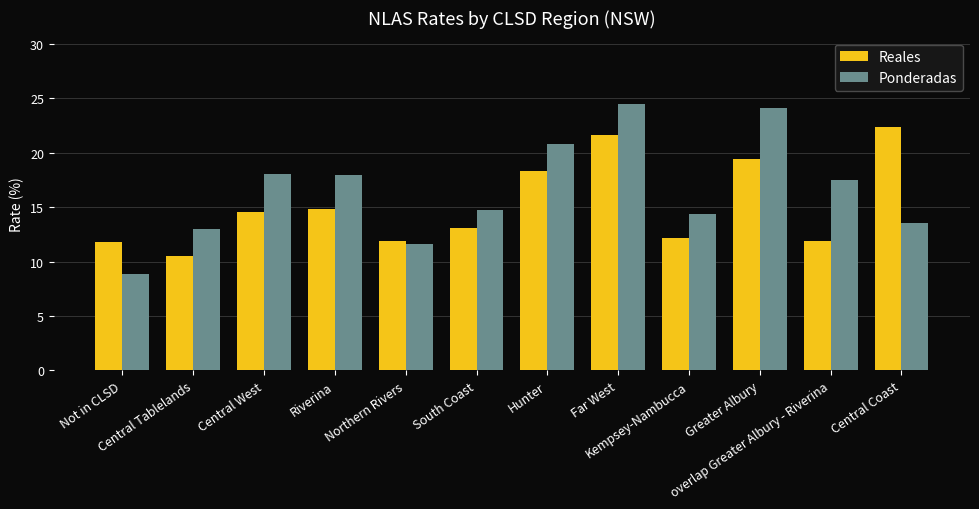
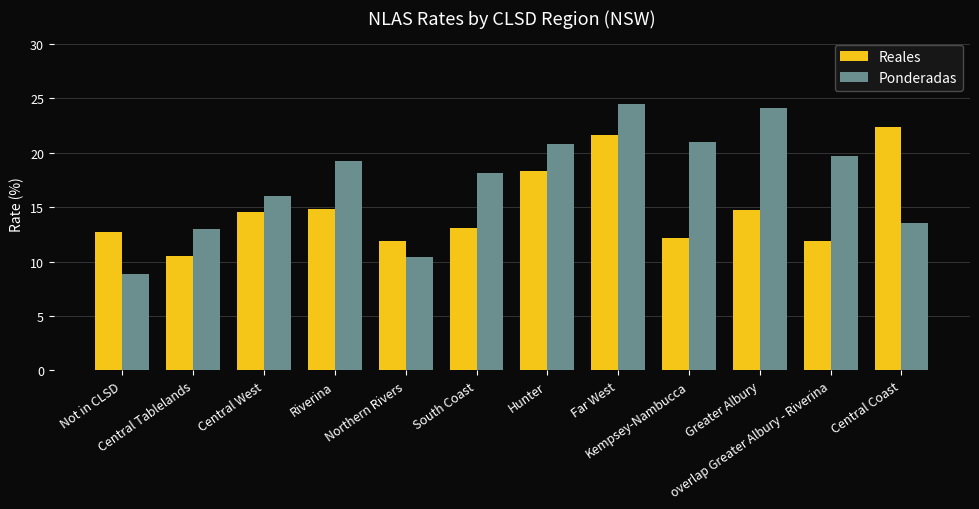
Reales, Not in CLSD: 11.8 -> 12.7
Ponderadas, Central West: 18.1 -> 16.0
Ponderadas, Riverina: 17.9 -> 19.2
Ponderadas, Northern Rivers: 11.6 -> 10.4
Ponderadas, South Coast: 14.8 -> 18.2
Ponderadas, Kempsey-Nambucca: 14.3 -> 21.0
Reales, Greater Albury: 19.4 -> 14.8
Ponderadas, overlap Greater Albury - Riverina: 17.5 -> 19.7
